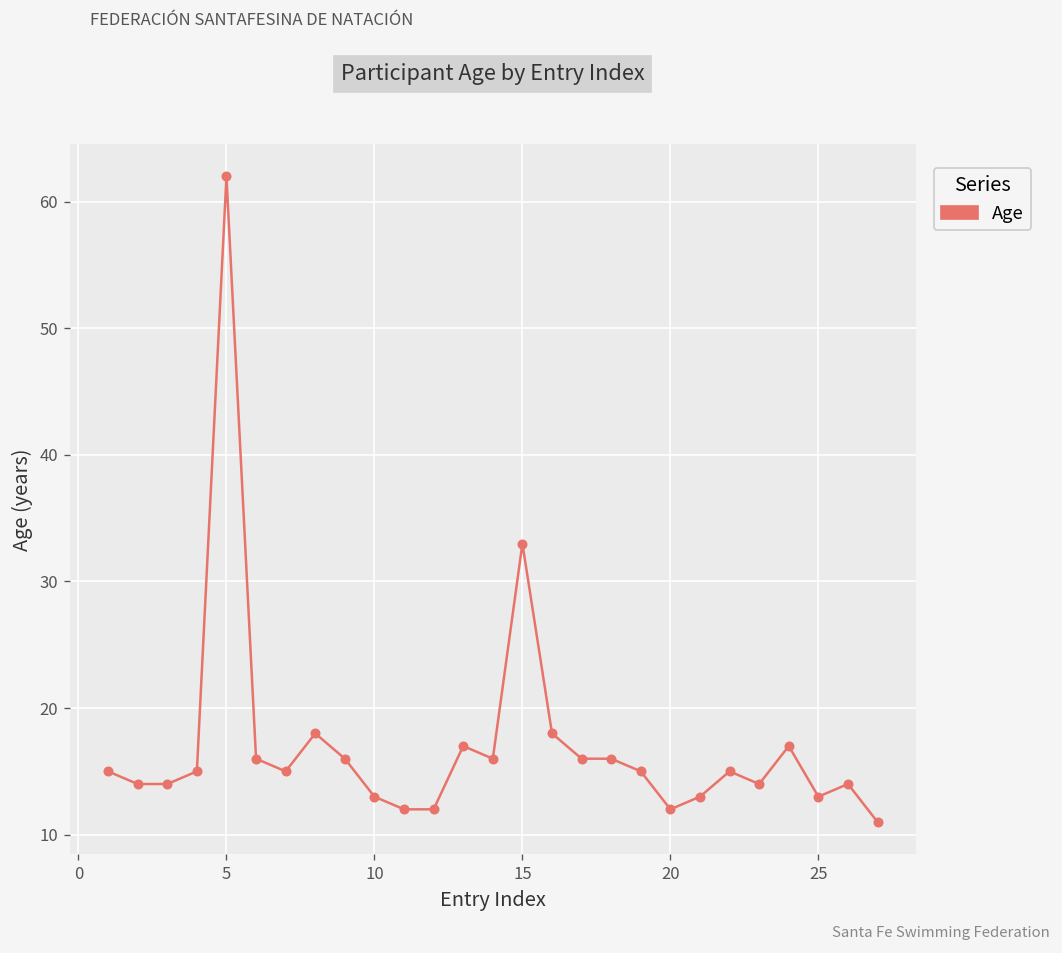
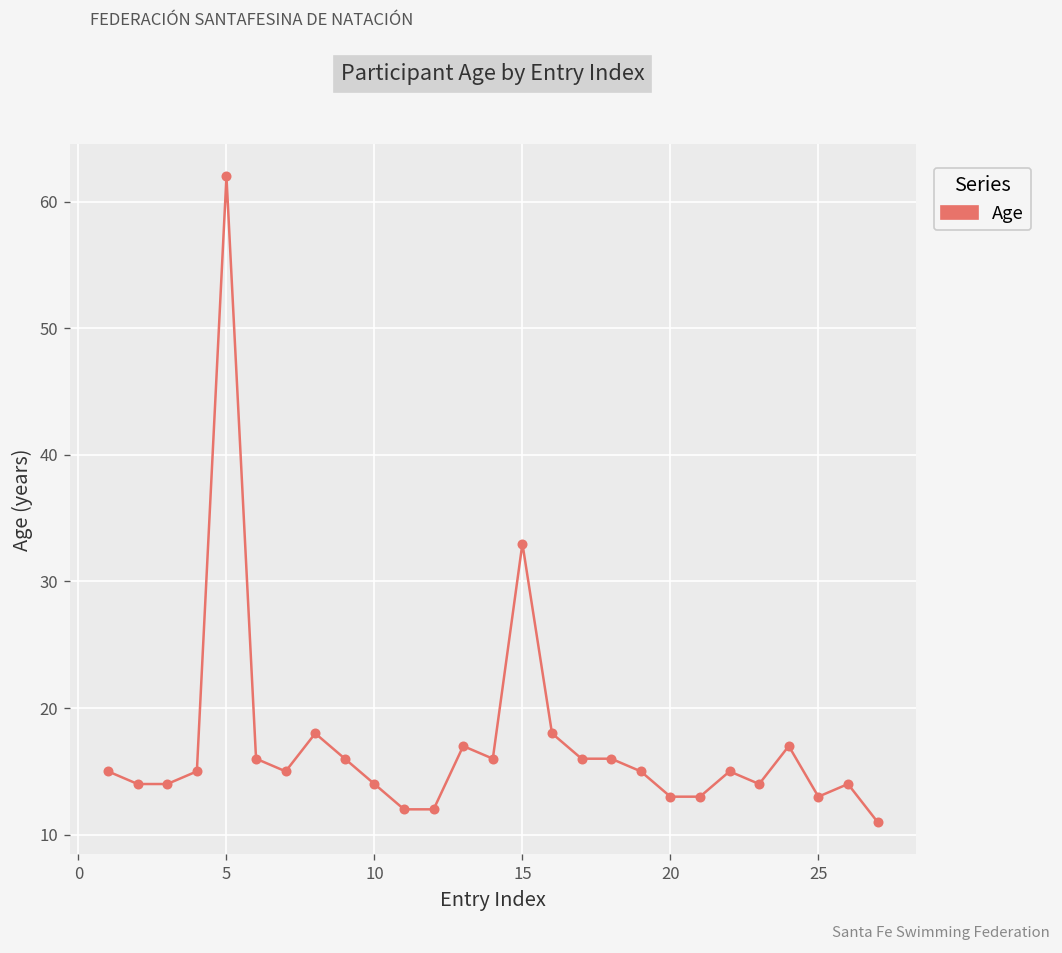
10: 13 -> 14
20: 12 -> 13
